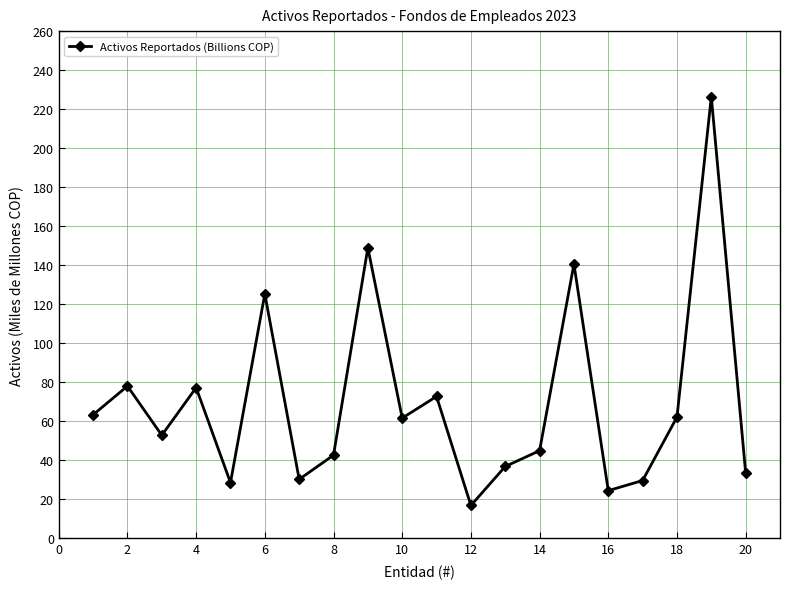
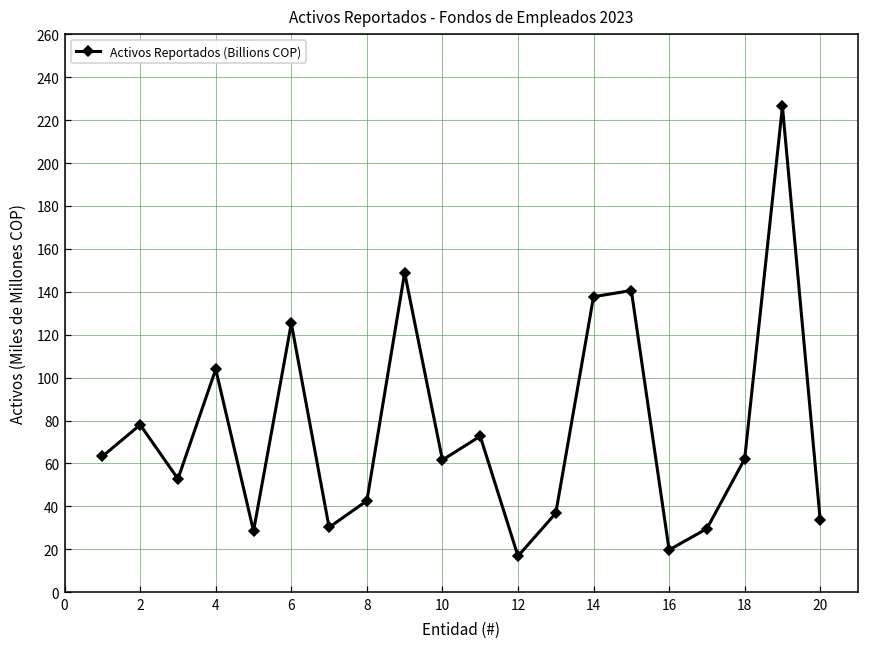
4: 77 -> 104
14: 45 -> 138
16: 24 -> 20
